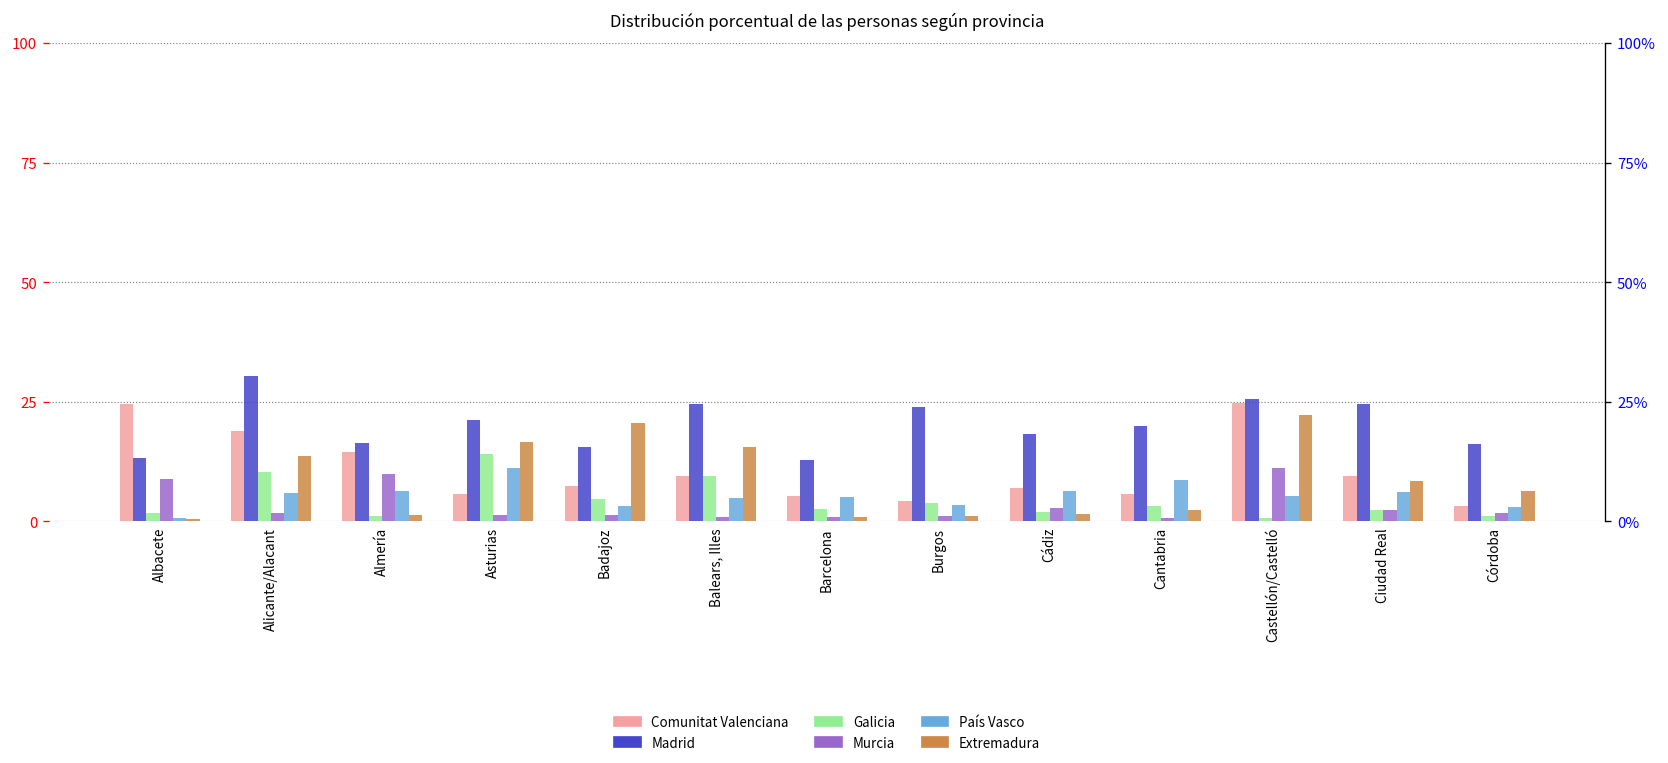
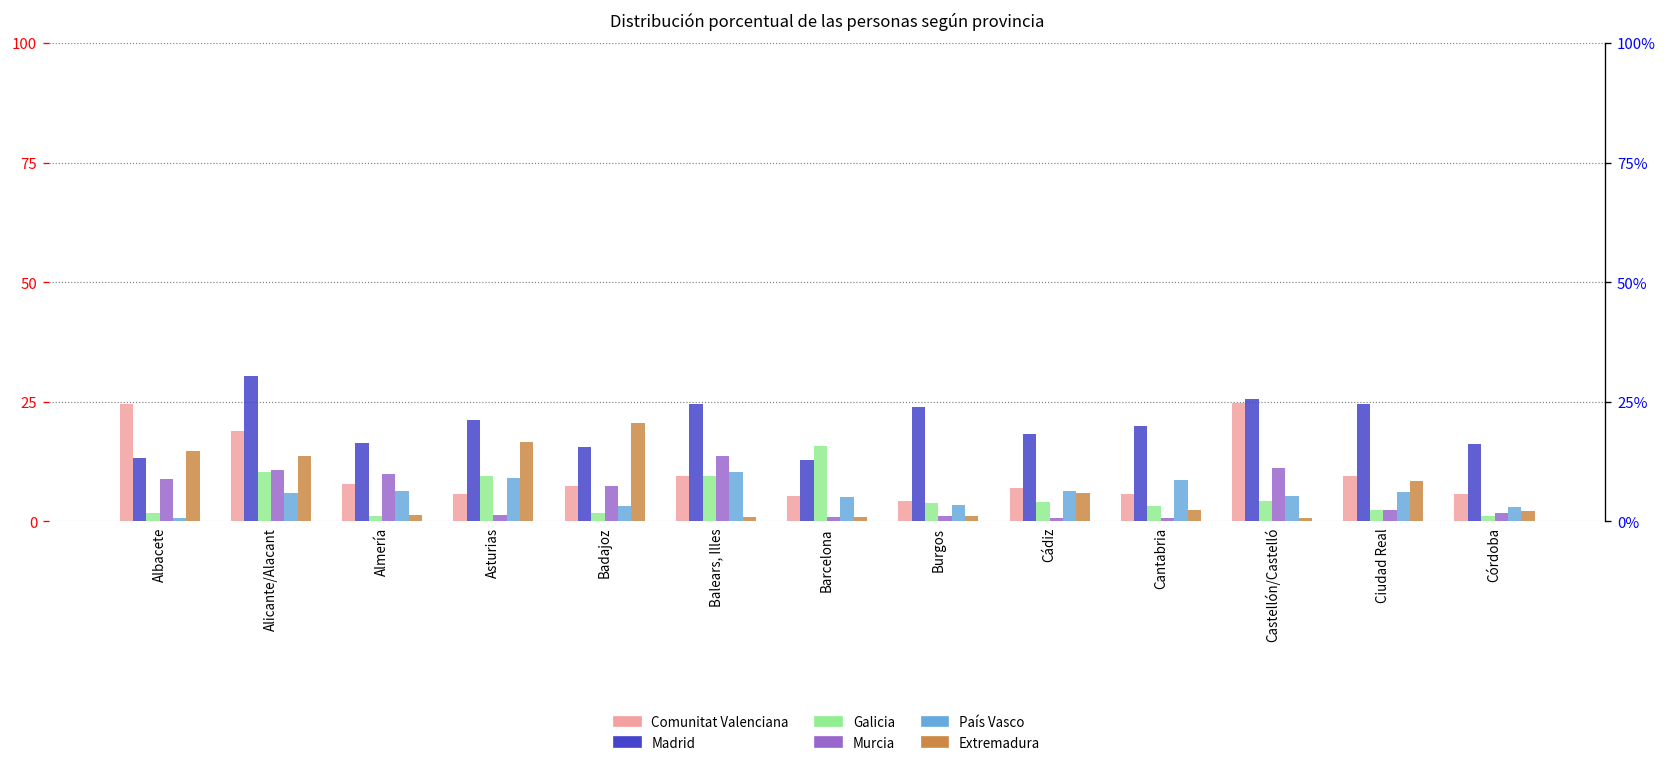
Extremadura, Albacete: 1 -> 15
Murcia, Alicante/Alacant: 2 -> 11
Comunitat Valenciana, Almería: 15 -> 8
Galicia, Asturias: 14 -> 10
País Vasco, Asturias: 11 -> 9
Galicia, Badajoz: 5 -> 2
Murcia, Badajoz: 1 -> 7
Murcia, Balears, Illes: 1 -> 14
País Vasco, Balears, Illes: 5 -> 10
Extremadura, Balears, Illes: 16 -> 1
Galicia, Barcelona: 3 -> 16
Galicia, Cádiz: 2 -> 4
Murcia, Cádiz: 3 -> 1
Extremadura, Cádiz: 1 -> 6
Galicia, Castellón/Castelló: 1 -> 4
Extremadura, Castellón/Castelló: 22 -> 1
Comunitat Valenciana, Córdoba: 3 -> 6
Extremadura, Córdoba: 6 -> 2
